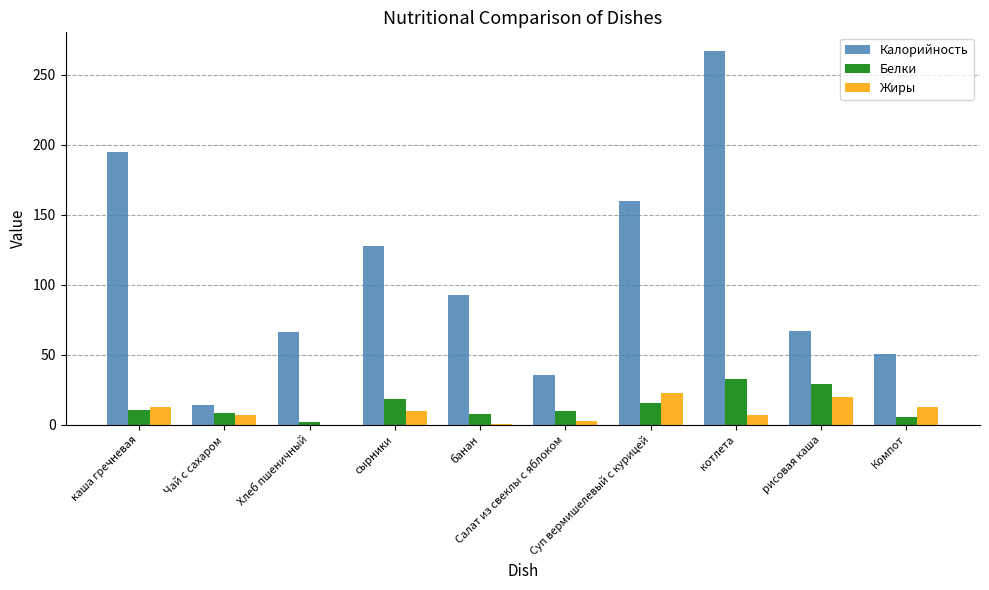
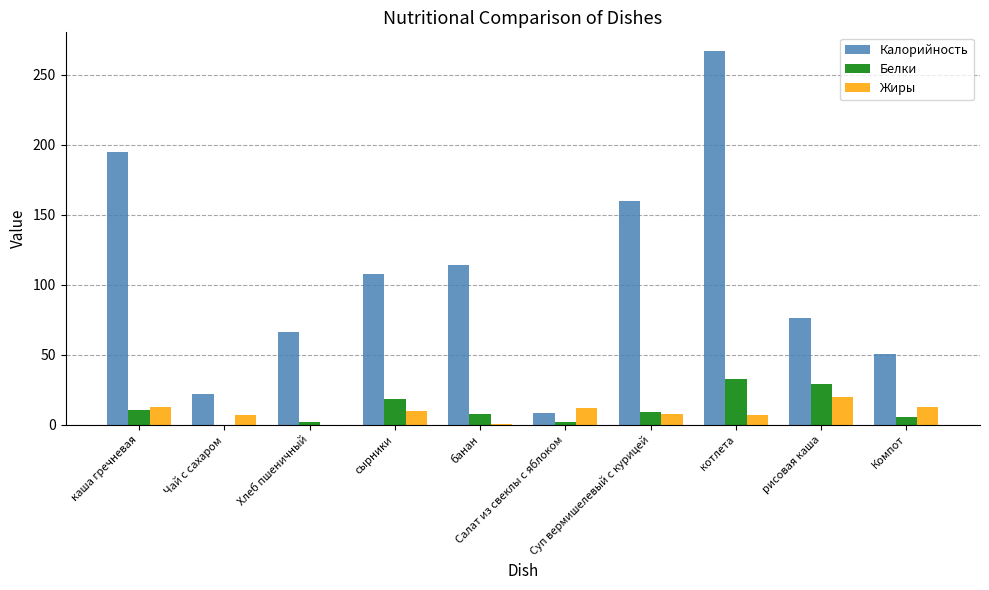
Калорийность, Чай с сахаром: 14 -> 22
Белки, Чай с сахаром: 9 -> 0
Калорийность, сырники: 128 -> 108
Калорийность, банан: 93 -> 114
Калорийность, Салат из свеклы с яблоком: 36 -> 9
Белки, Салат из свеклы с яблоком: 10 -> 2
Жиры, Салат из свеклы с яблоком: 2 -> 12
Белки, Суп вермишелевый с курицей: 16 -> 9
Жиры, Суп вермишелевый с курицей: 22 -> 8
Калорийность, рисовая каша: 67 -> 76
